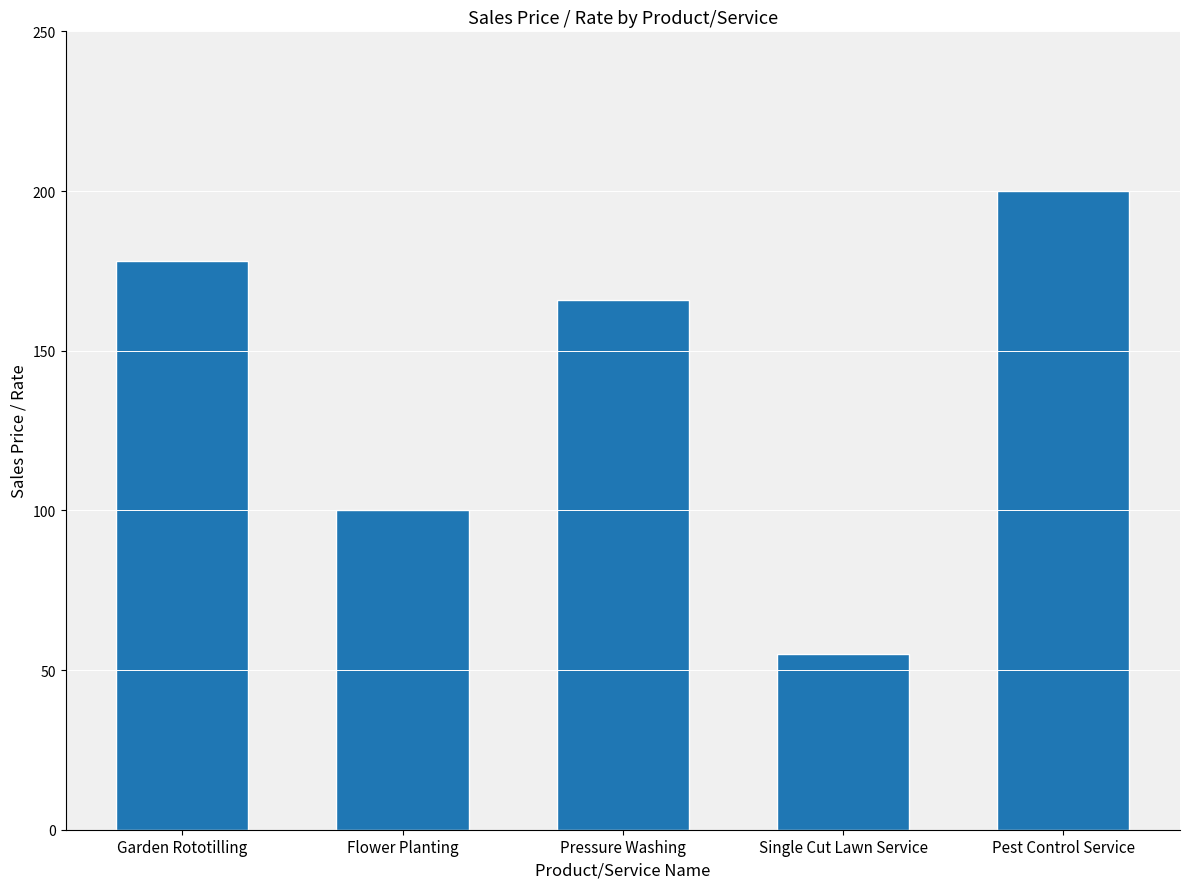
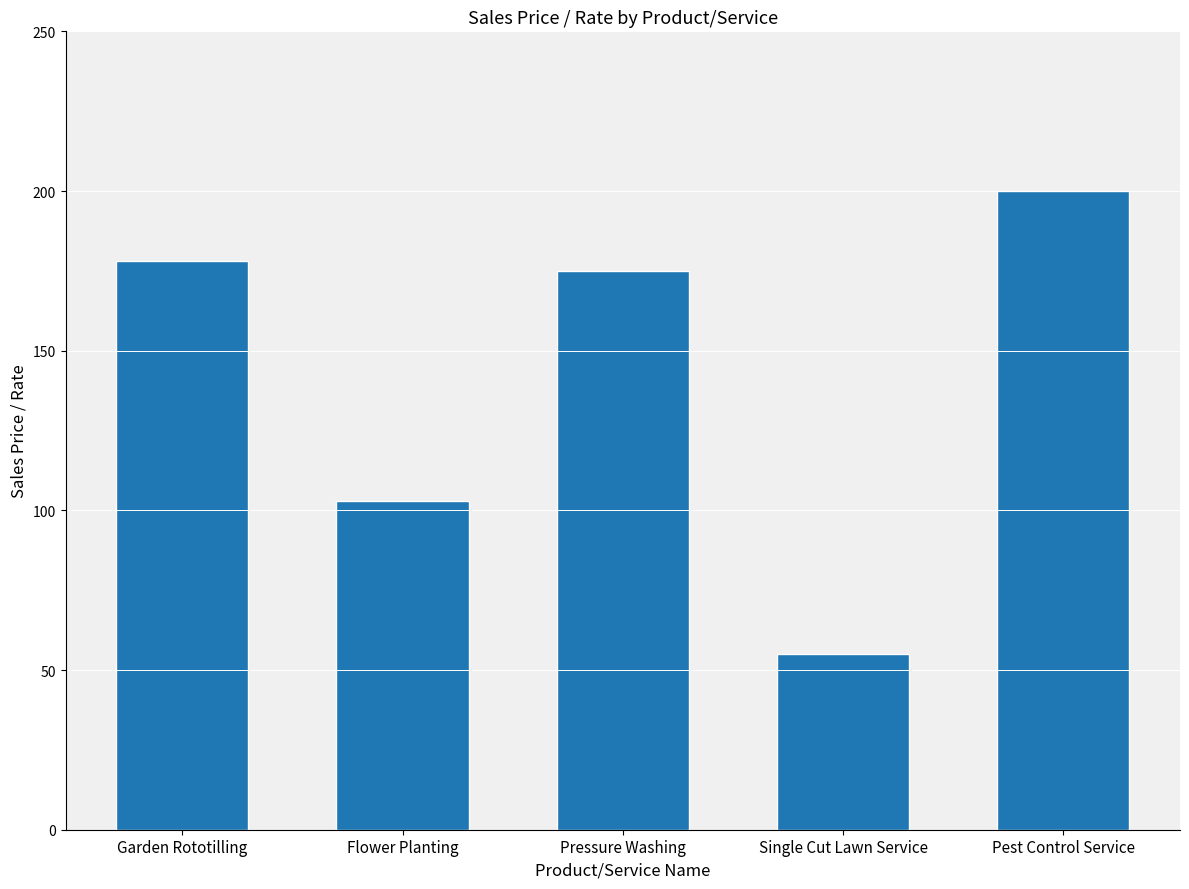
Flower Planting: 100 -> 103
Pressure Washing: 166 -> 175
